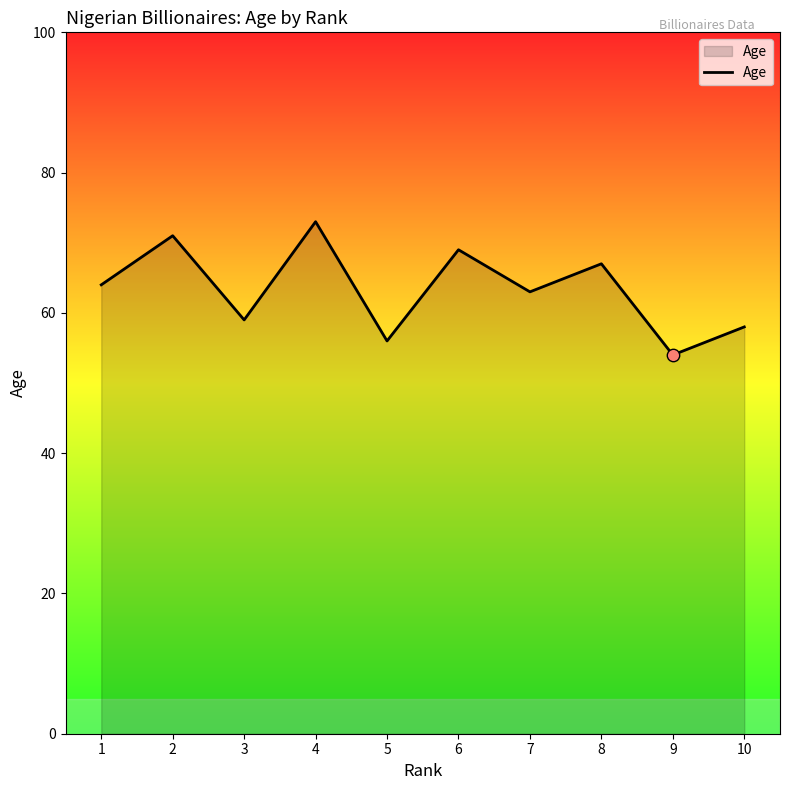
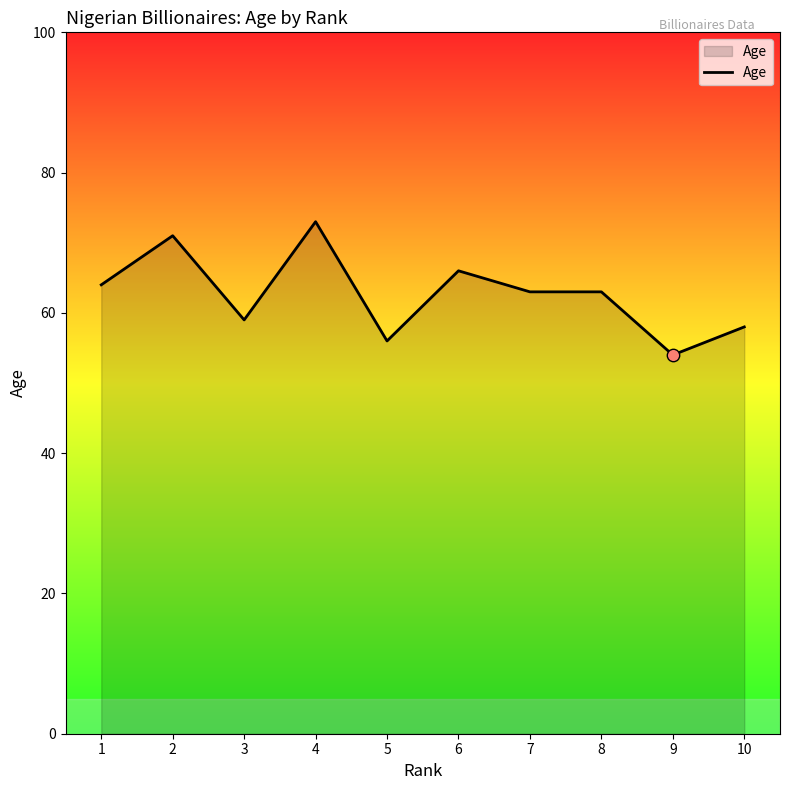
Age, 6: 69 -> 66
Age, 8: 67 -> 63
